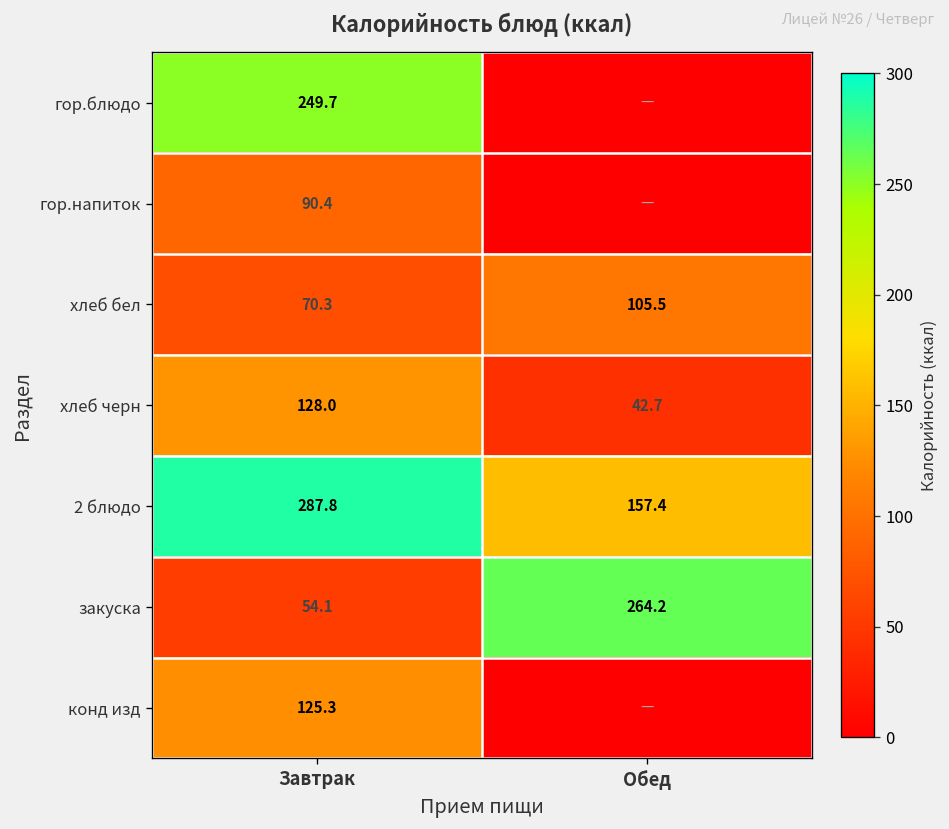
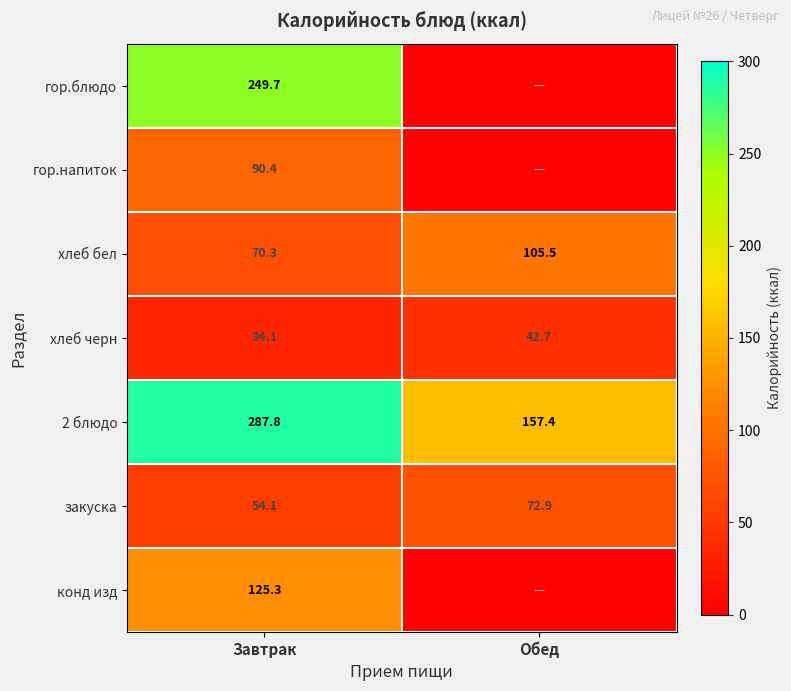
хлеб черн, Завтрак: 128.0 -> 34.1
закуска, Обед: 264.2 -> 72.9
